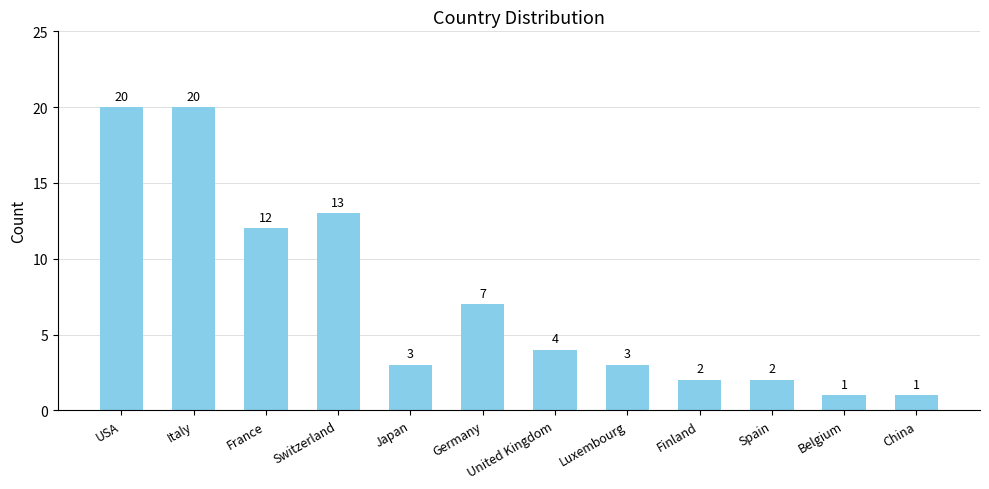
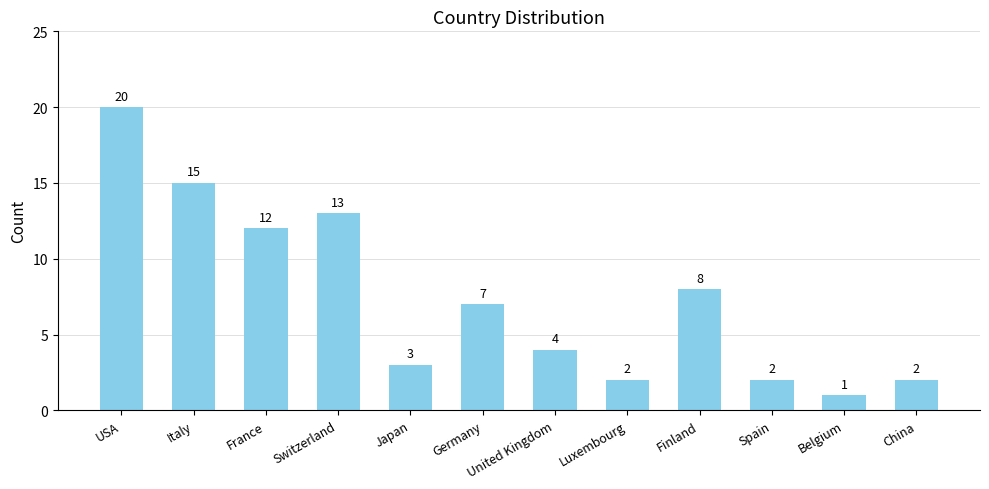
Italy: 20 -> 15
Luxembourg: 3 -> 2
Finland: 2 -> 8
China: 1 -> 2
